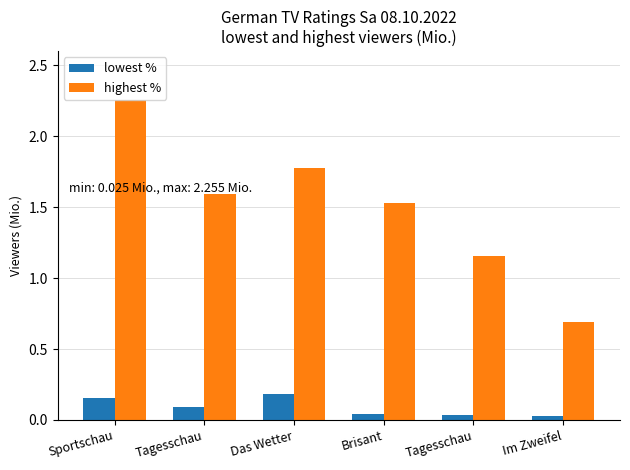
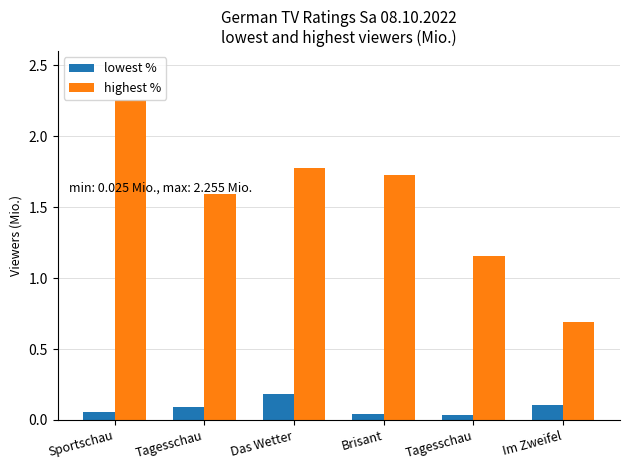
lowest %, Sportschau: 0.16 -> 0.05
highest %, Brisant: 1.53 -> 1.73
lowest %, Im Zweifel: 0.03 -> 0.11
